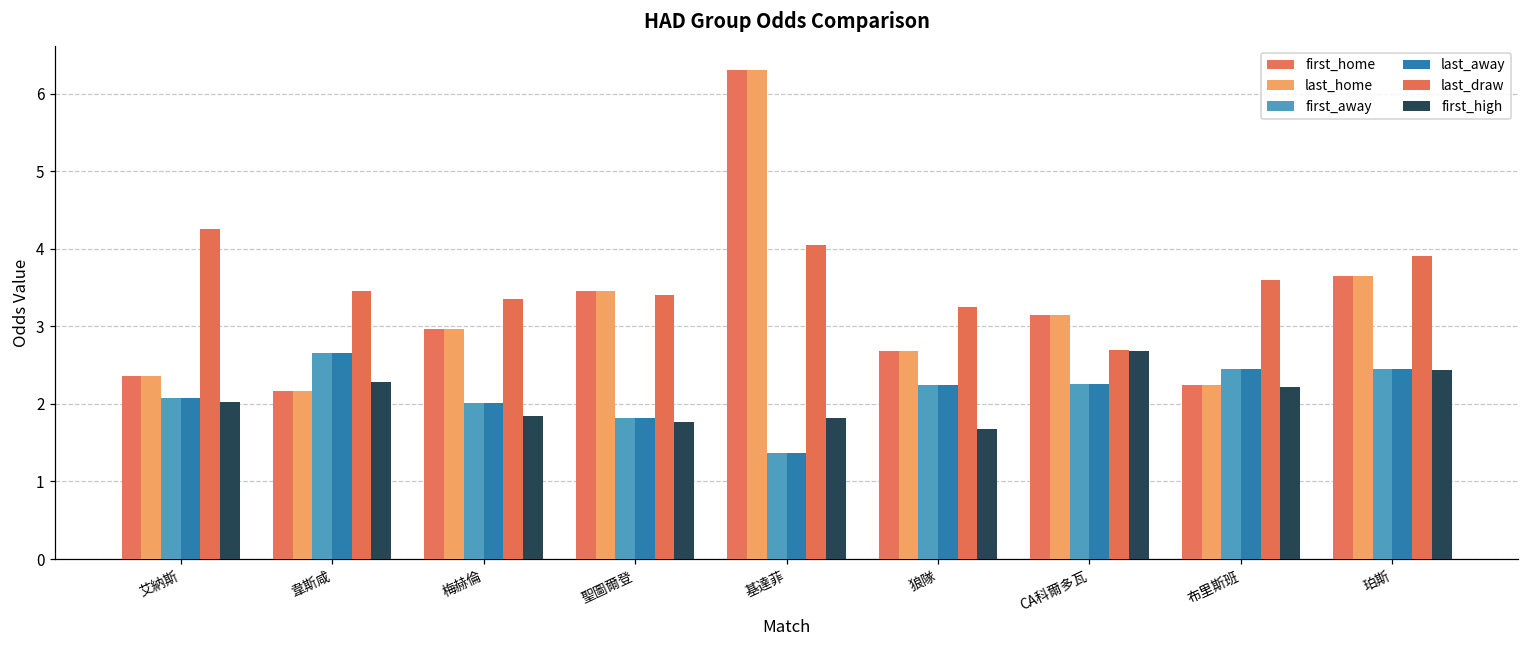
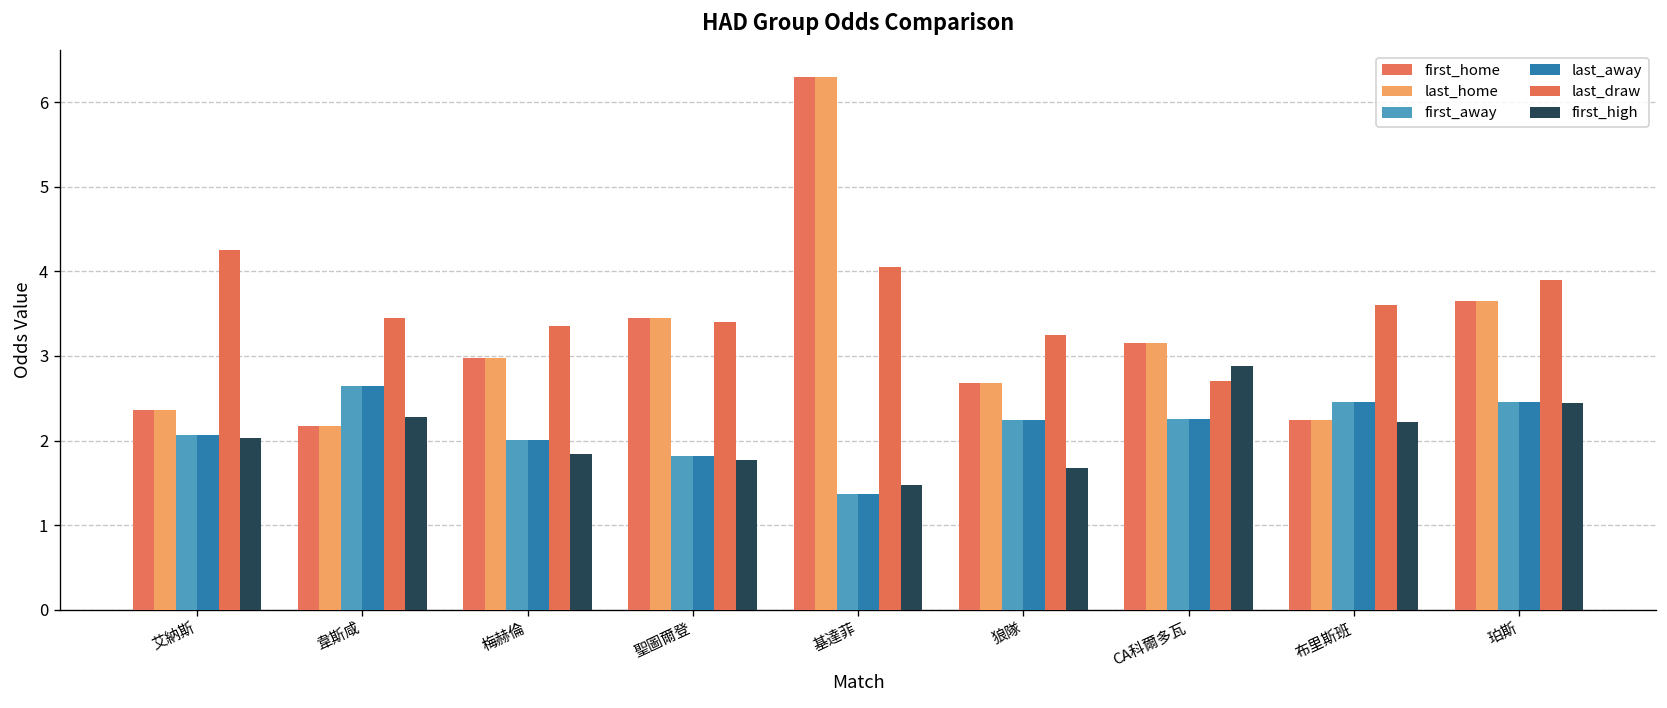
first_high, 基達菲: 1.8 -> 1.5
first_high, CA科爾多瓦: 2.7 -> 2.9
